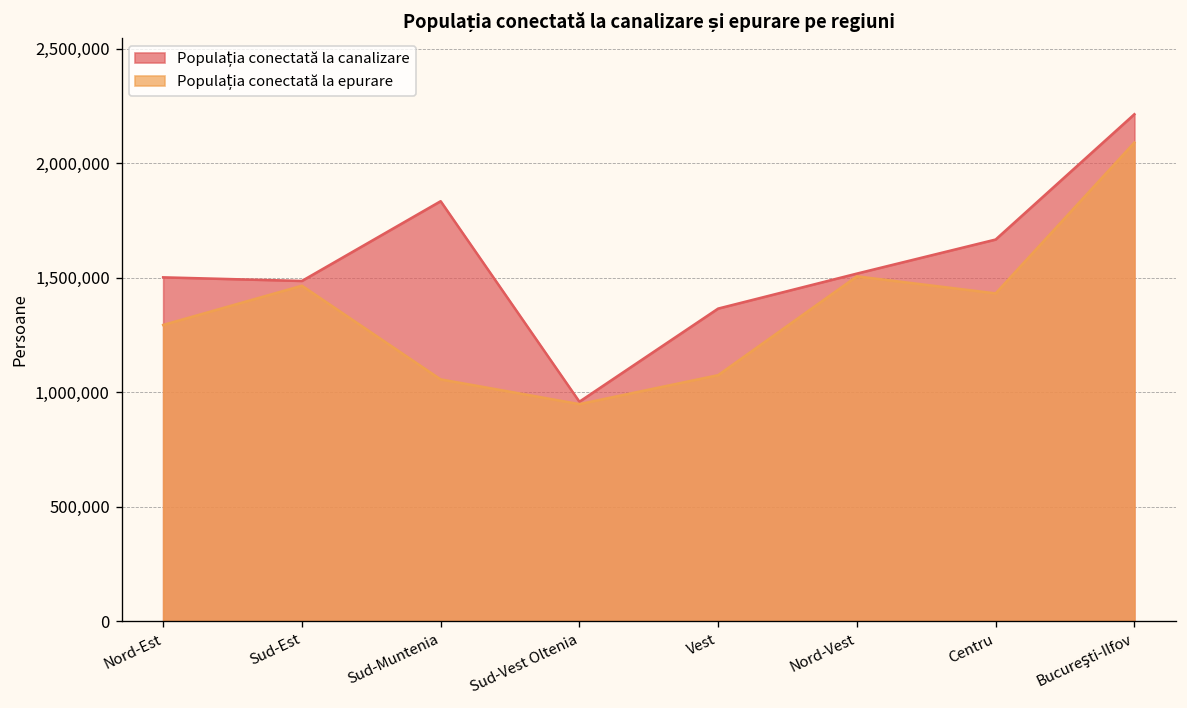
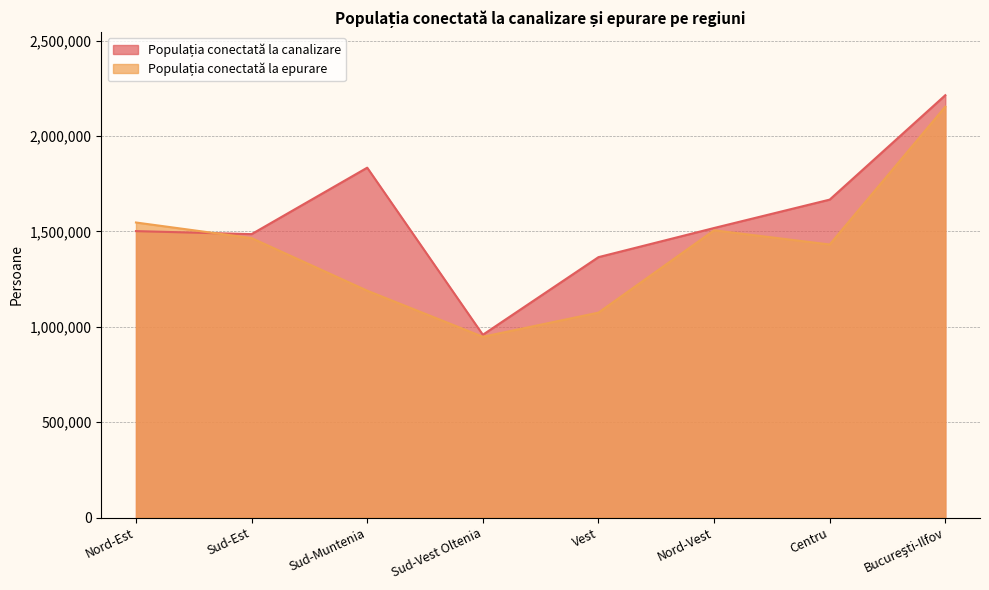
Populația conectată la epurare, Nord-Est: 1,290,000 -> 1,550,000
Populația conectată la epurare, Sud-Muntenia: 1,060,000 -> 1,190,000
Populația conectată la epurare, Bucureşti-Ilfov: 2,090,000 -> 2,150,000
